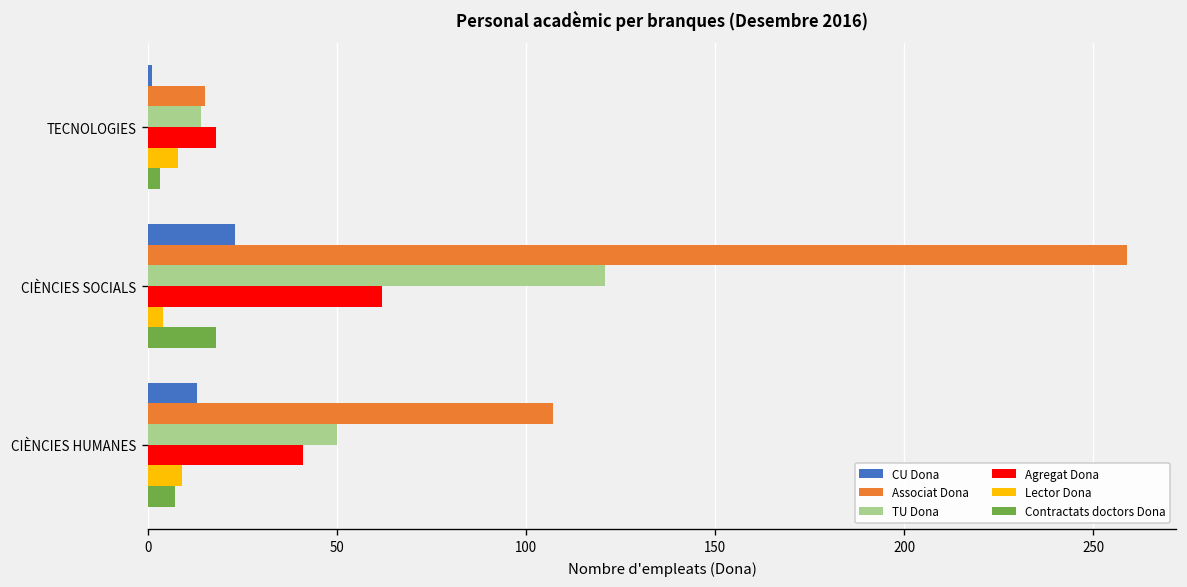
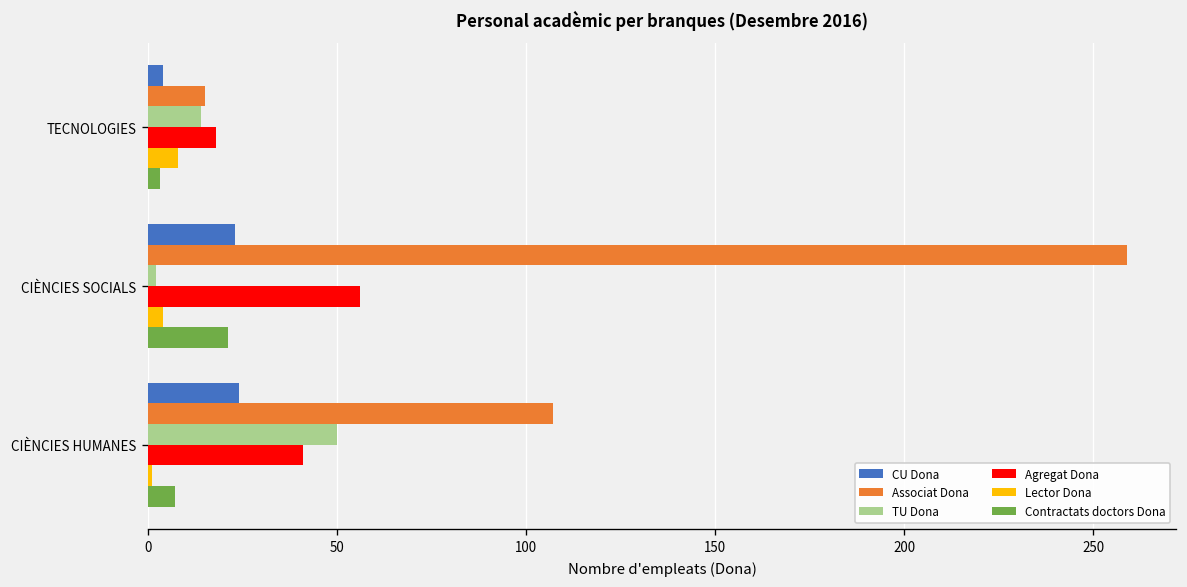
CU Dona, TECNOLOGIES: 1 -> 4
TU Dona, CIÈNCIES SOCIALS: 121 -> 2
Agregat Dona, CIÈNCIES SOCIALS: 62 -> 56
Contractats doctors Dona, CIÈNCIES SOCIALS: 18 -> 21
CU Dona, CIÈNCIES HUMANES: 13 -> 24
Lector Dona, CIÈNCIES HUMANES: 9 -> 1
